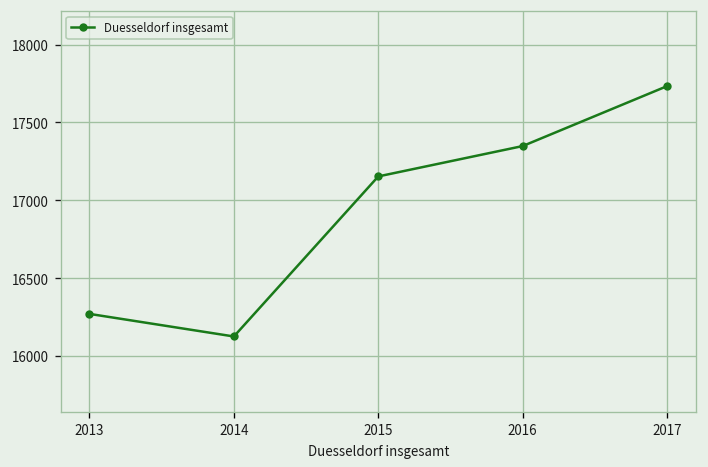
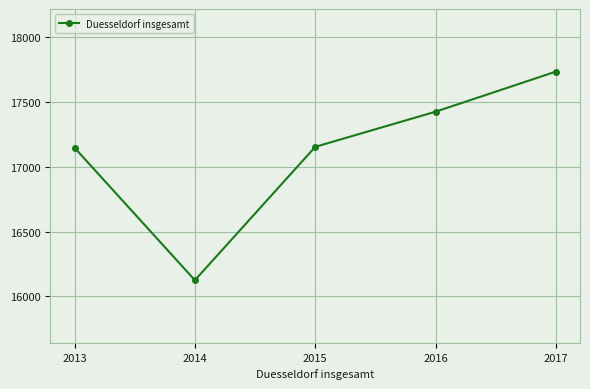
2013: 16270 -> 17150
2016: 17350 -> 17420
